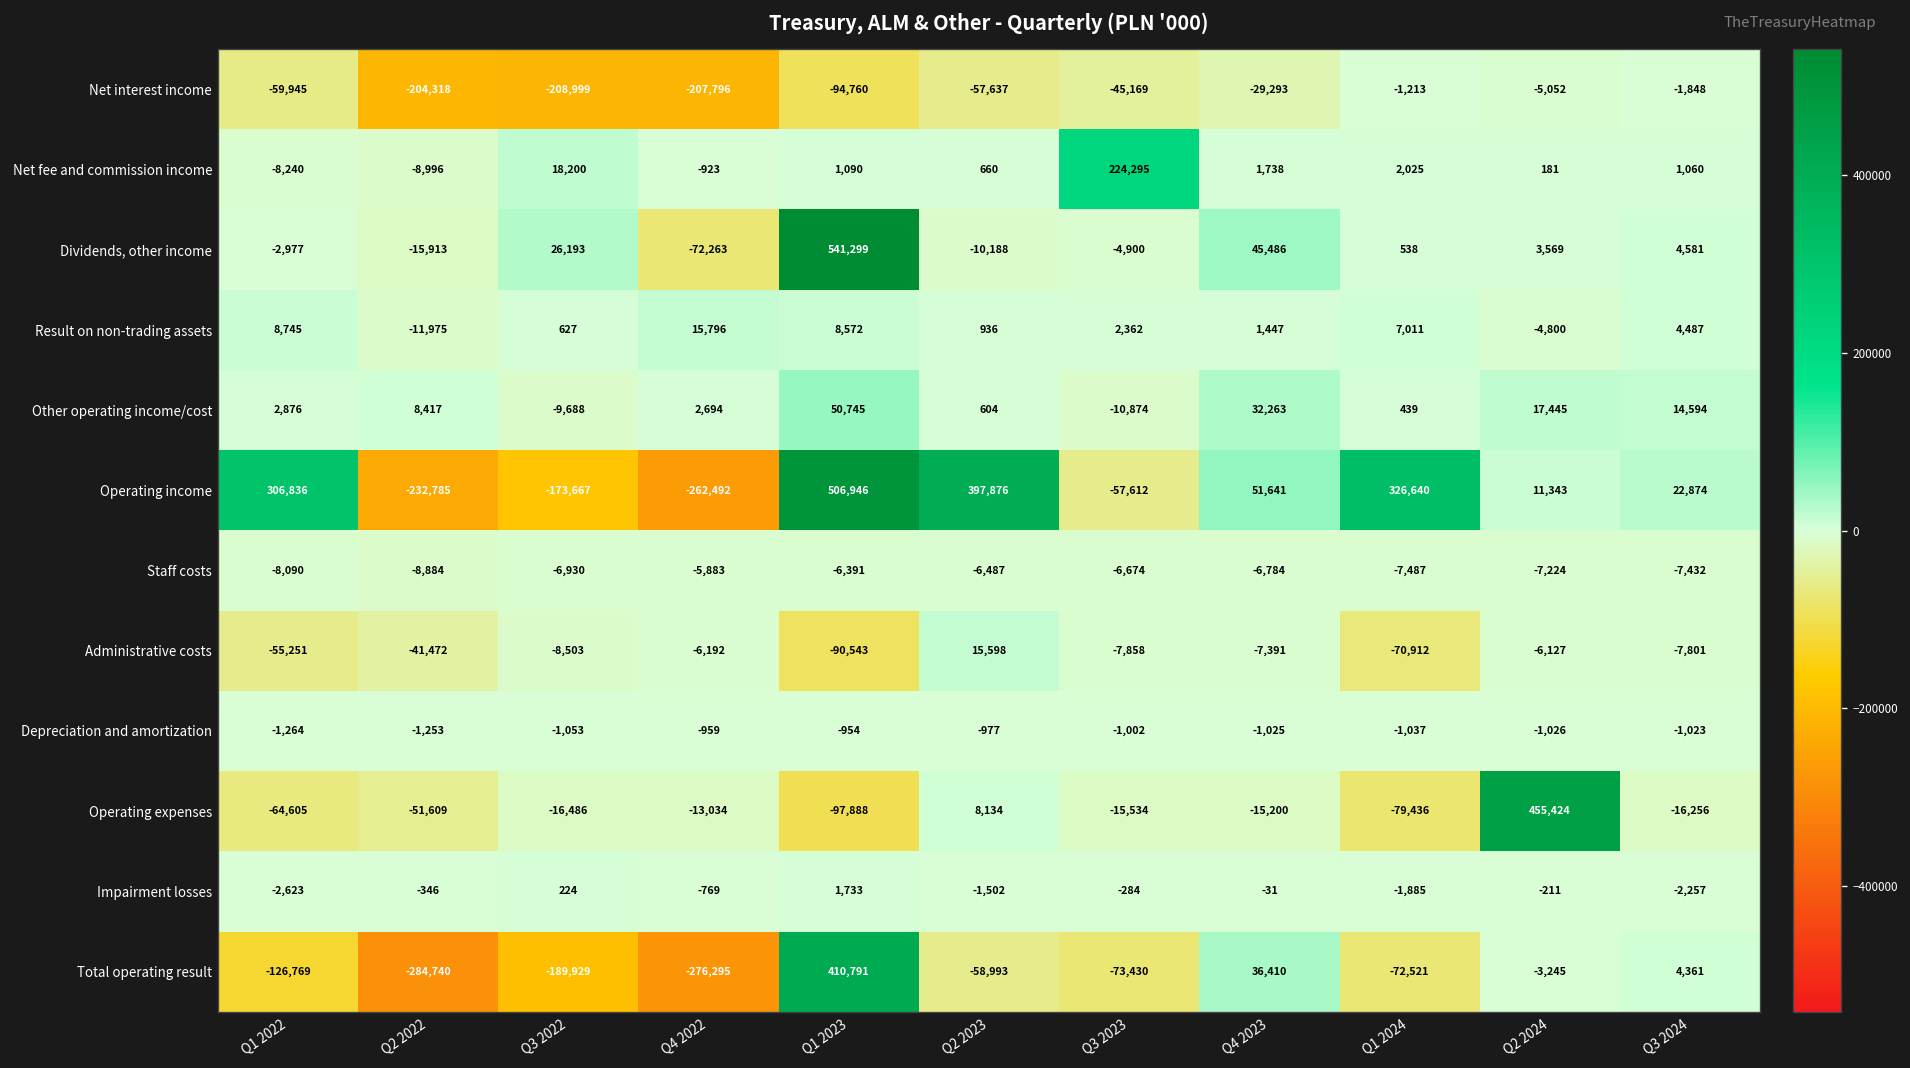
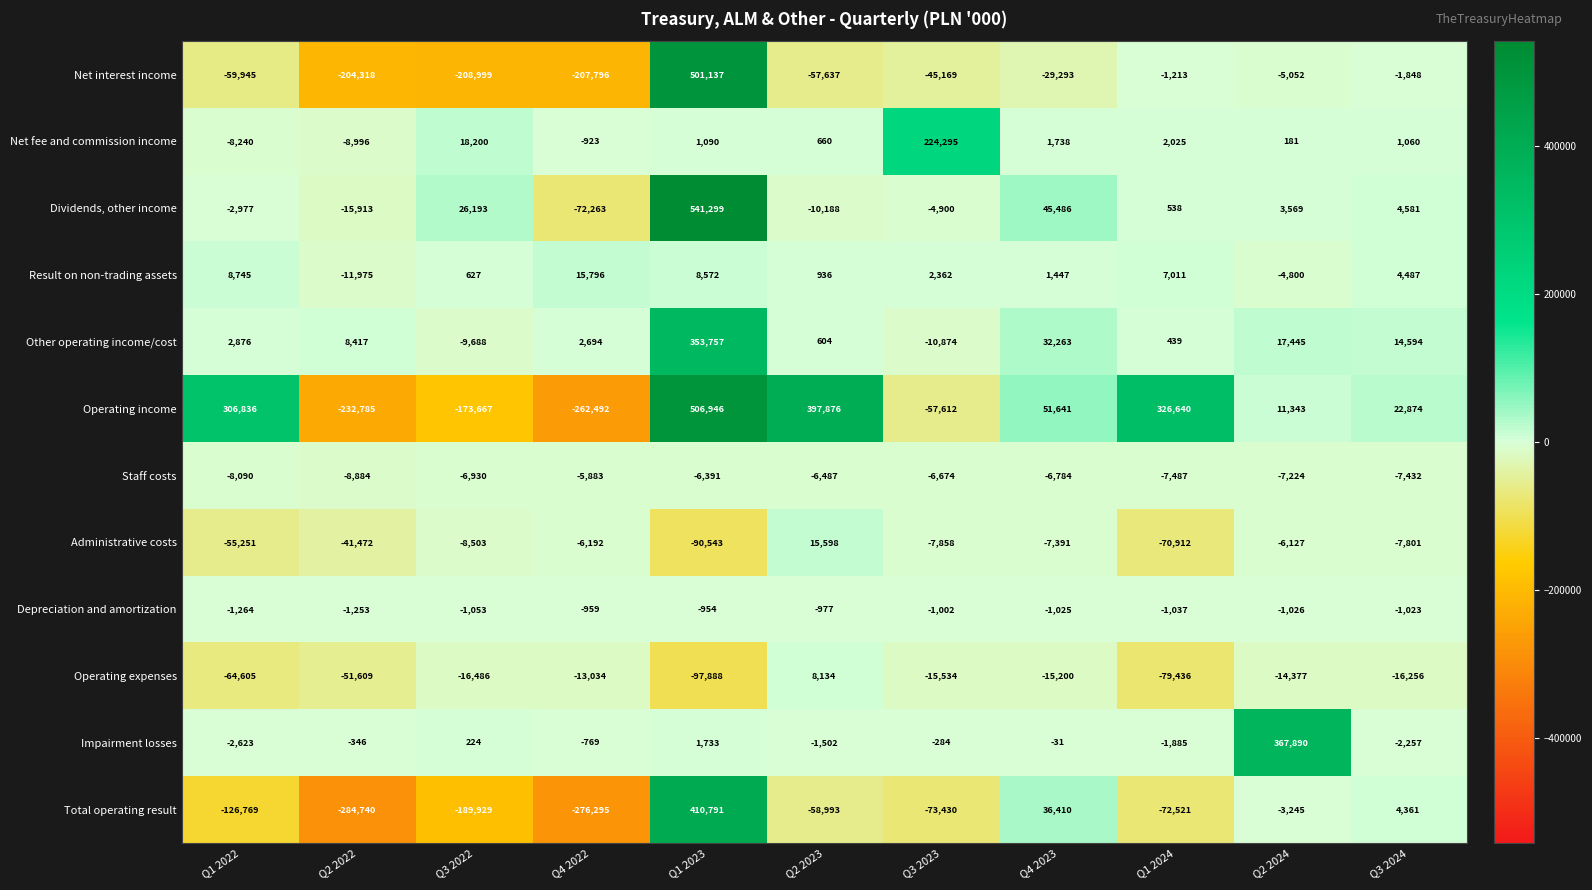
Net interest income, Q1 2023: -94,760 -> 501,137
Other operating income/cost, Q1 2023: 50,745 -> 353,757
Operating expenses, Q2 2024: 455,424 -> -14,377
Impairment losses, Q2 2024: -211 -> 367,890
